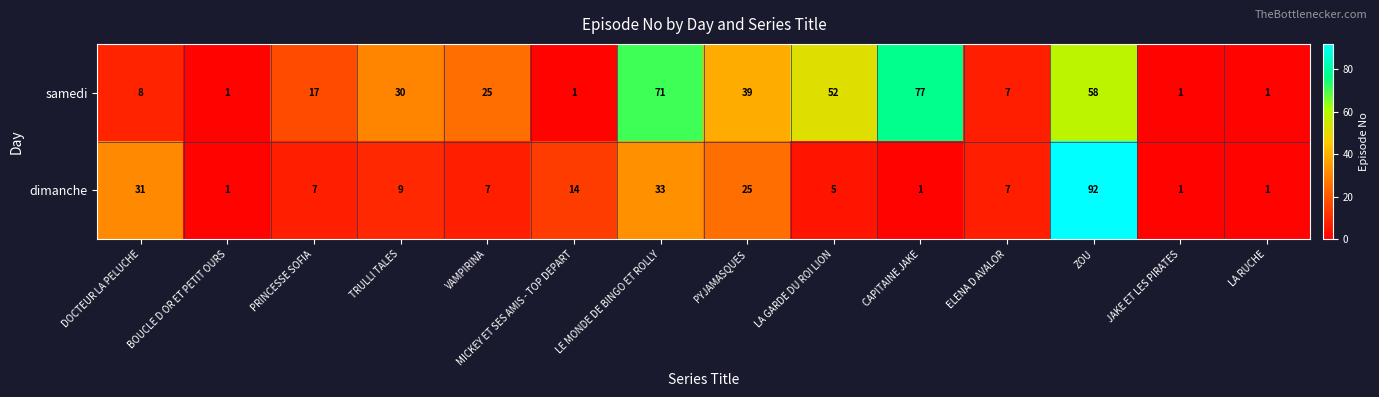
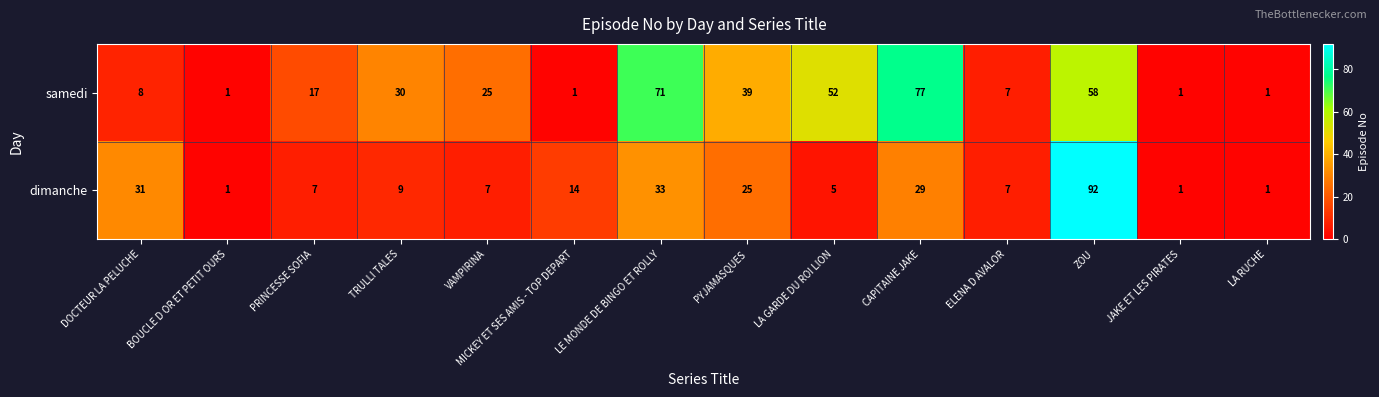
dimanche, CAPITAINE JAKE: 1 -> 29
